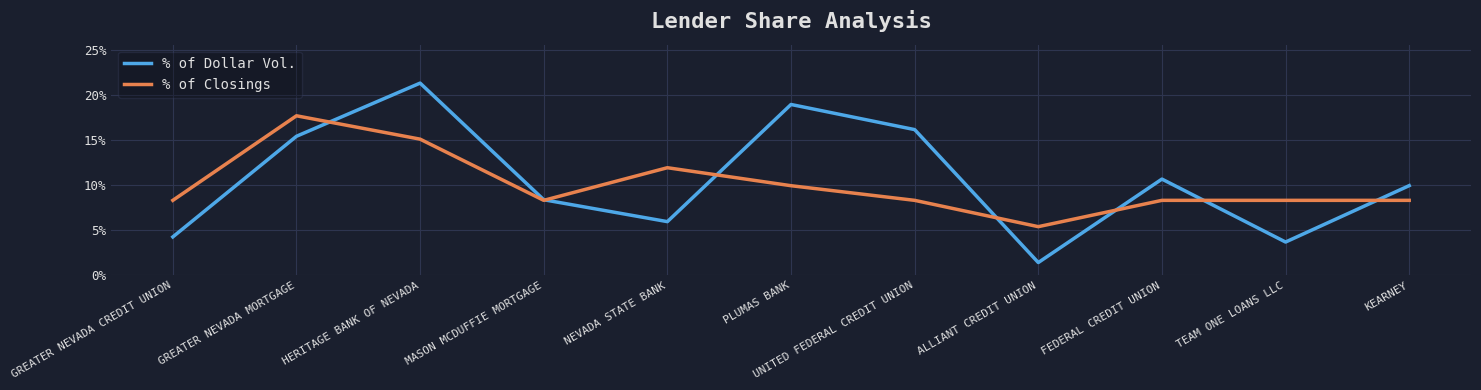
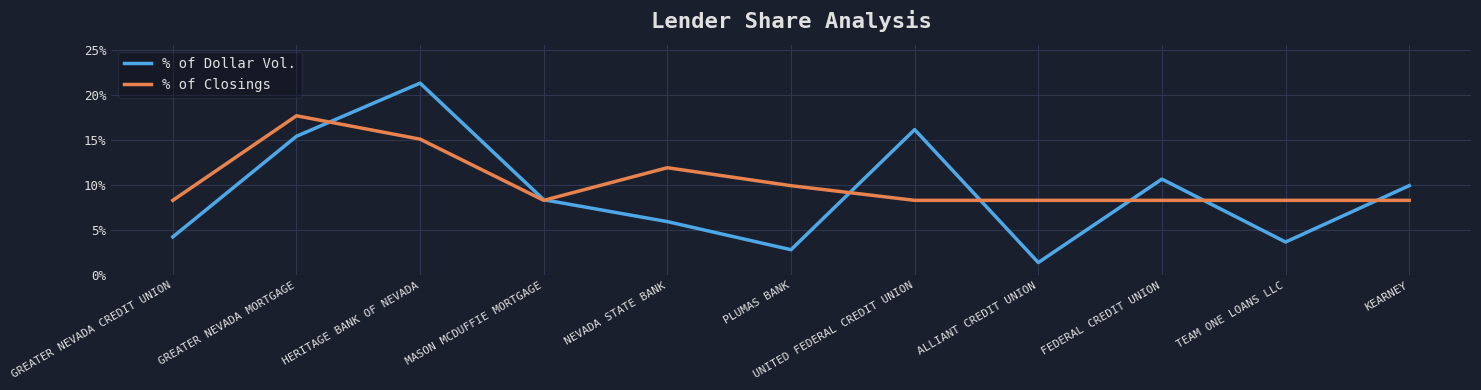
% of Dollar Vol., PLUMAS BANK: 19% -> 3%
% of Closings, ALLIANT CREDIT UNION: 5% -> 8%
